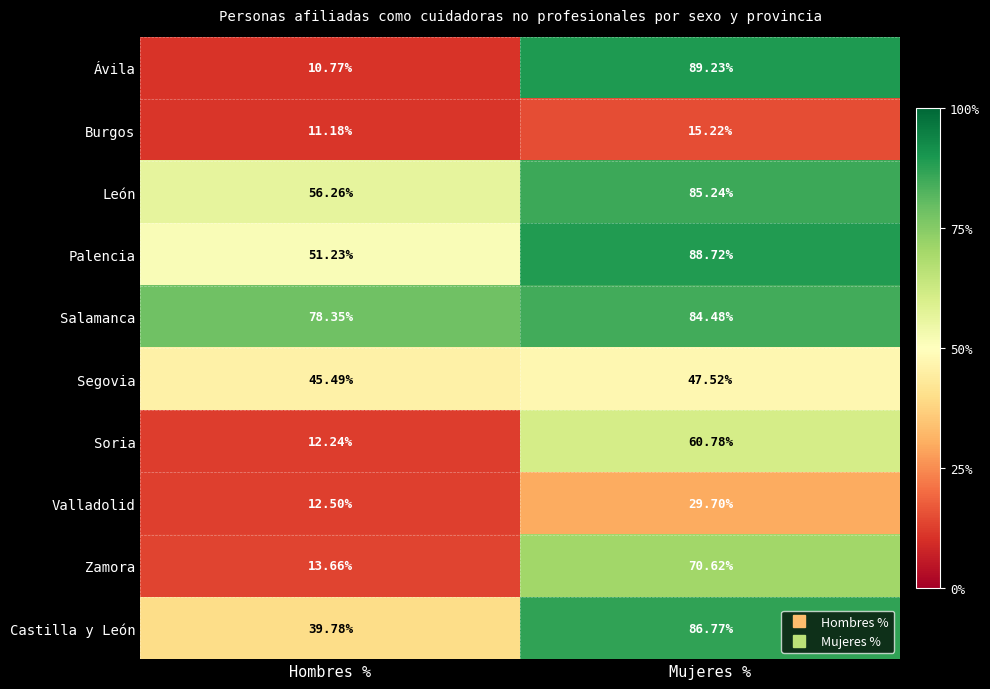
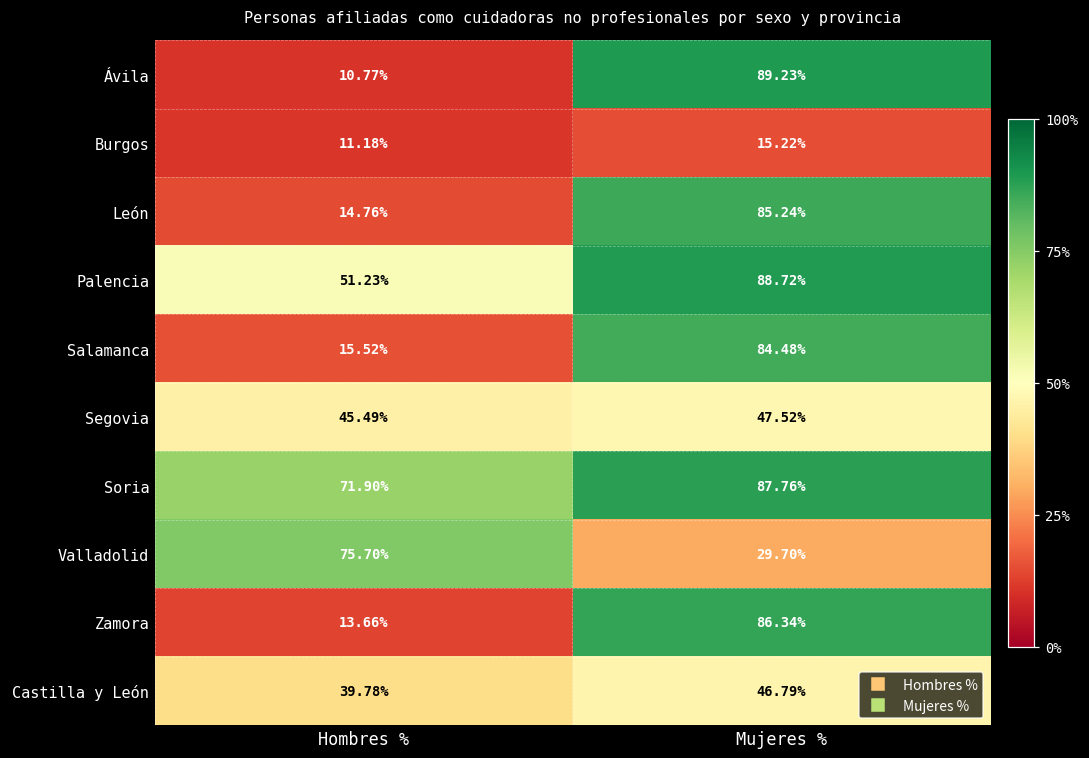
León, Hombres %: 56.26% -> 14.76%
Salamanca, Hombres %: 78.35% -> 15.52%
Soria, Hombres %: 12.24% -> 71.90%
Soria, Mujeres %: 60.78% -> 87.76%
Valladolid, Hombres %: 12.50% -> 75.70%
Zamora, Mujeres %: 70.62% -> 86.34%
Castilla y León, Mujeres %: 86.77% -> 46.79%
